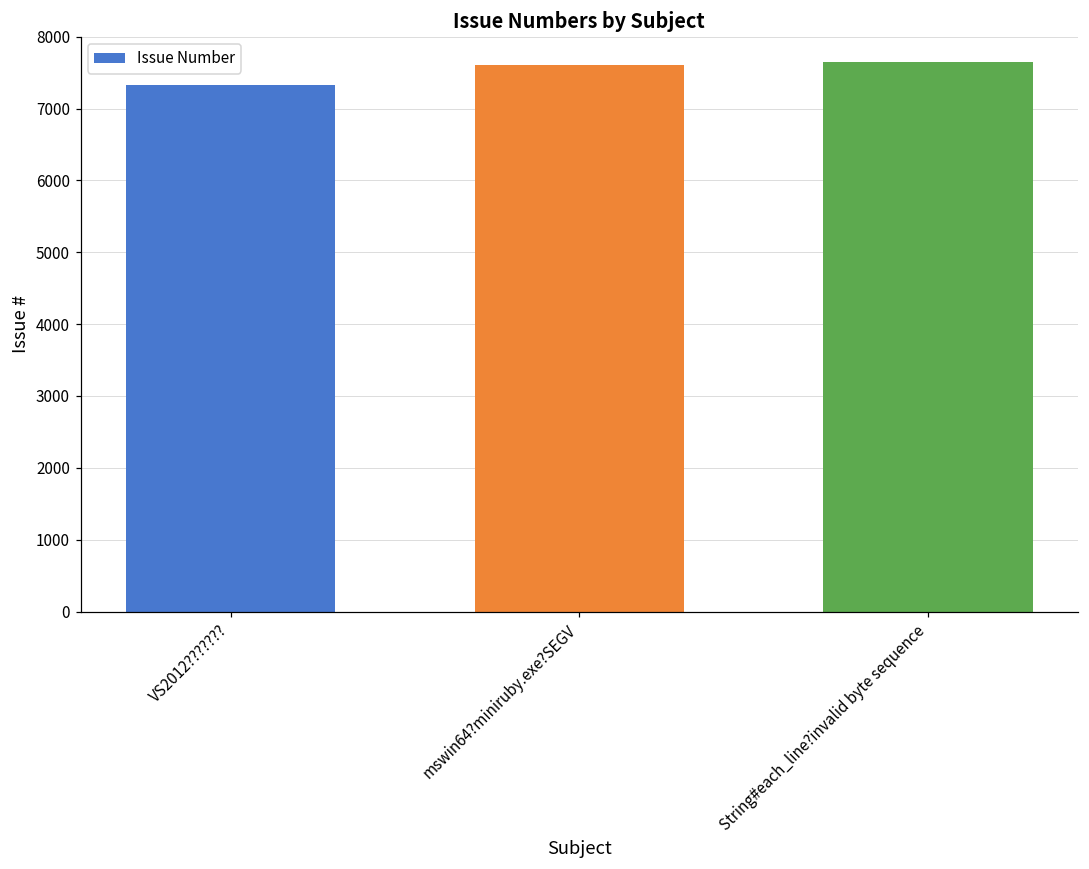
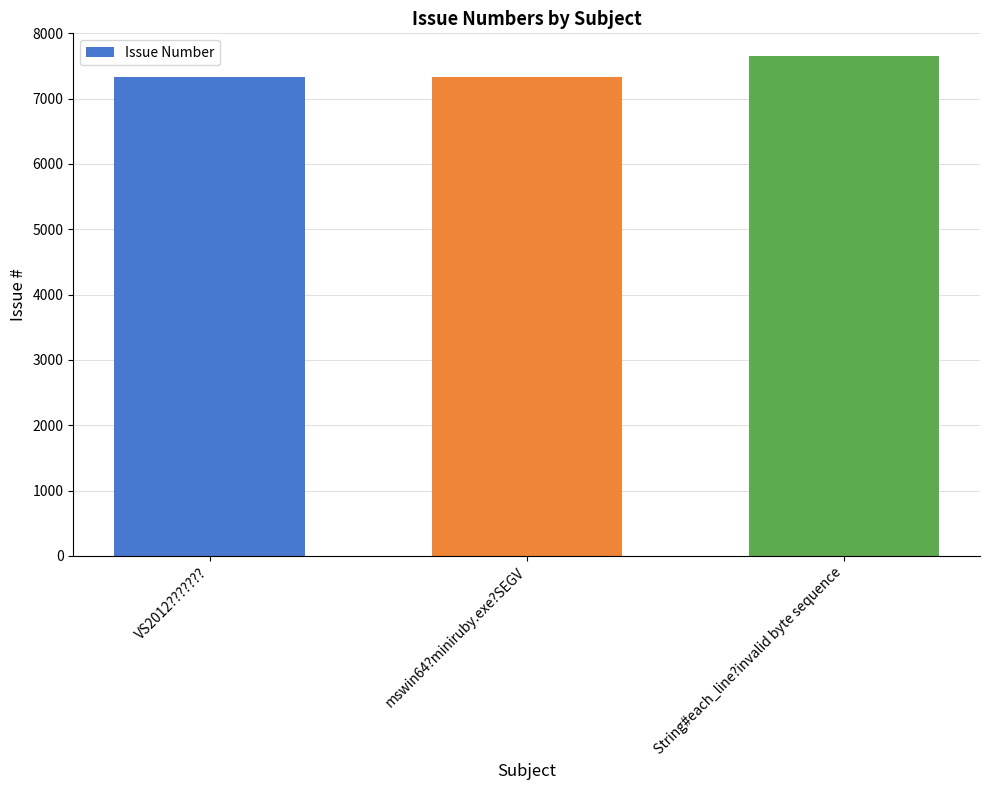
mswin64?miniruby.exe?SEGV: 7600 -> 7300
